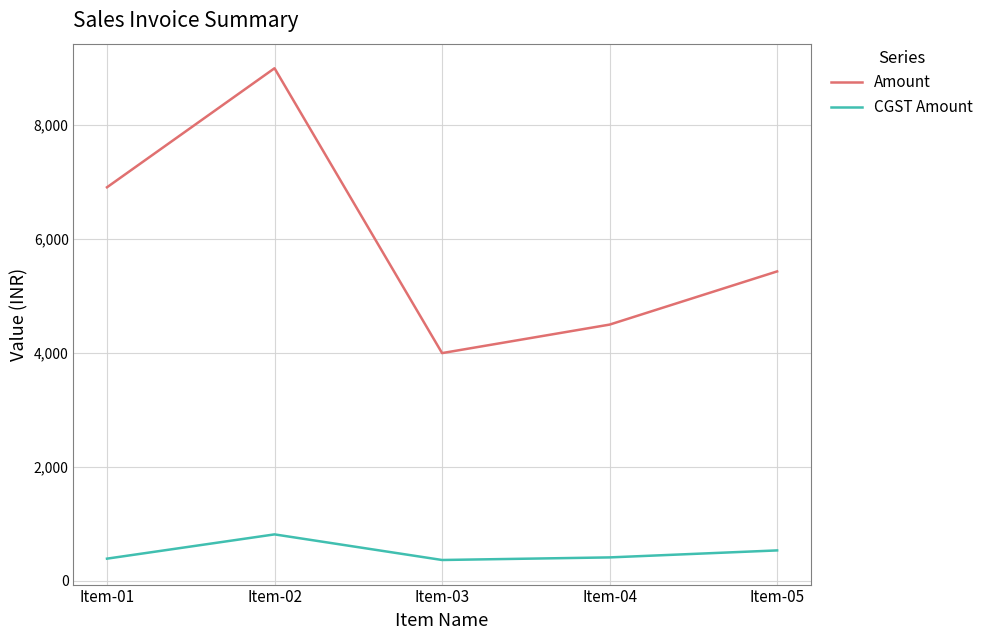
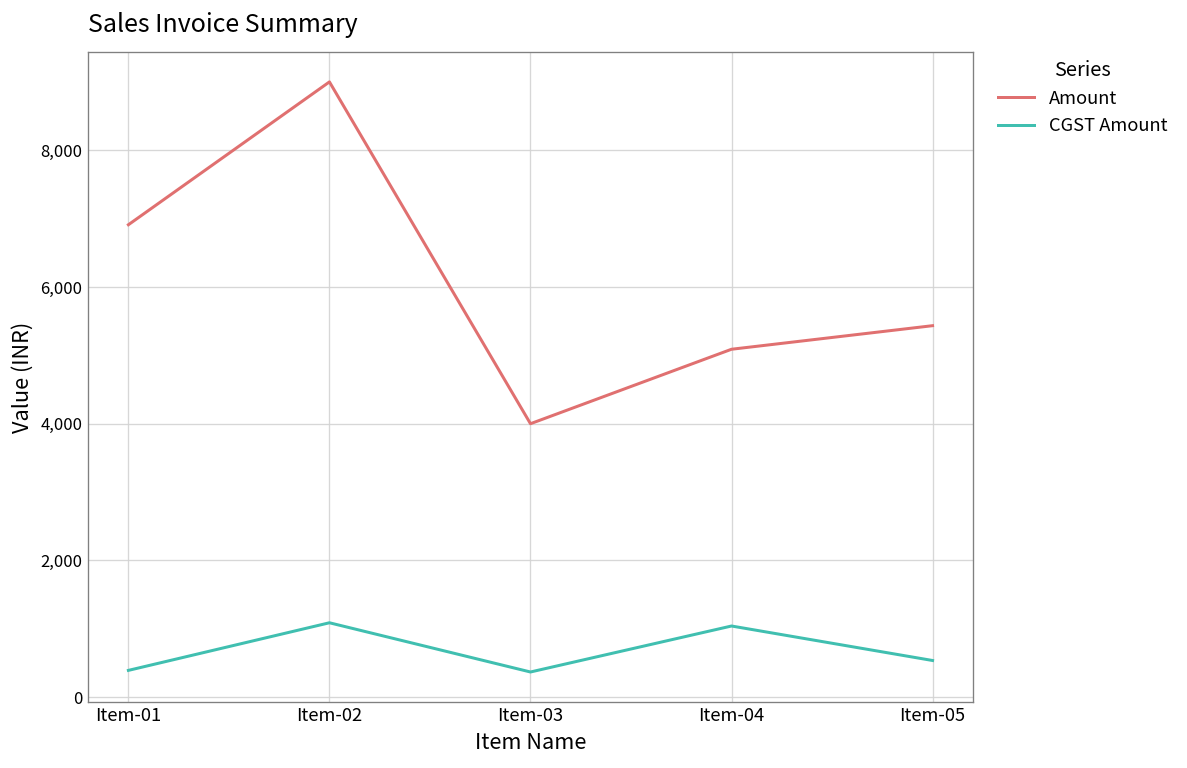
CGST Amount, Item-02: 800 -> 1,100
Amount, Item-04: 4,500 -> 5,100
CGST Amount, Item-04: 400 -> 1,000
